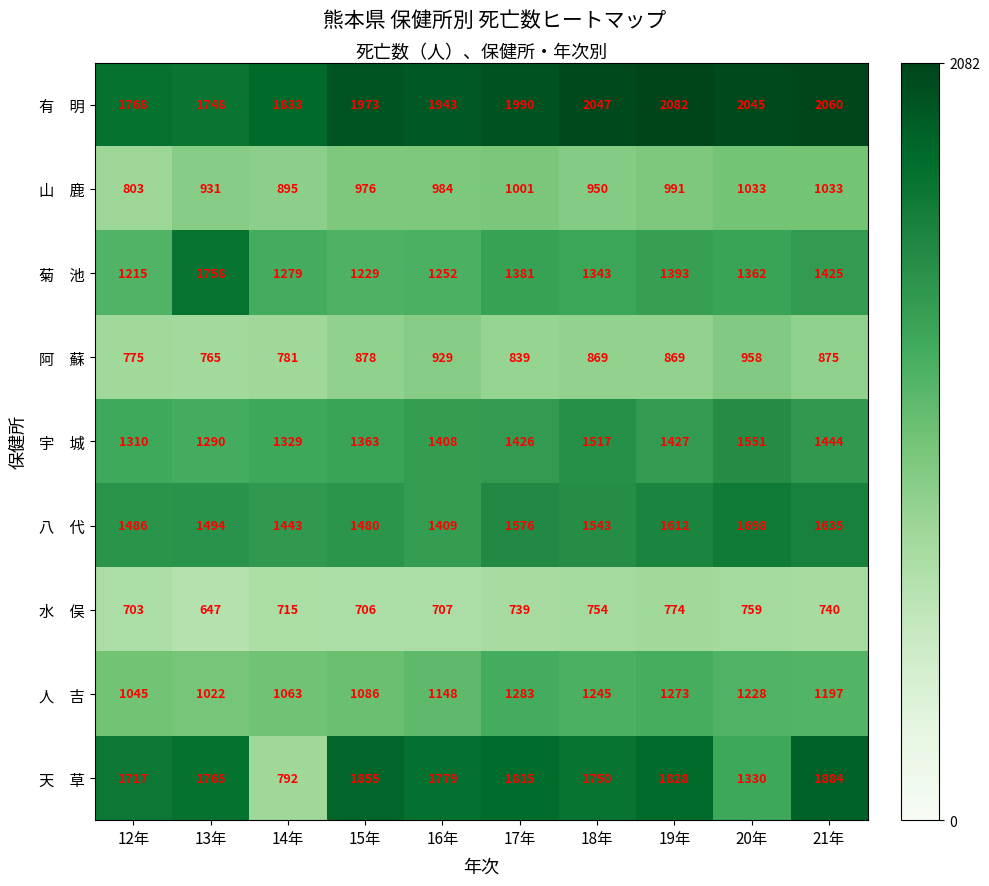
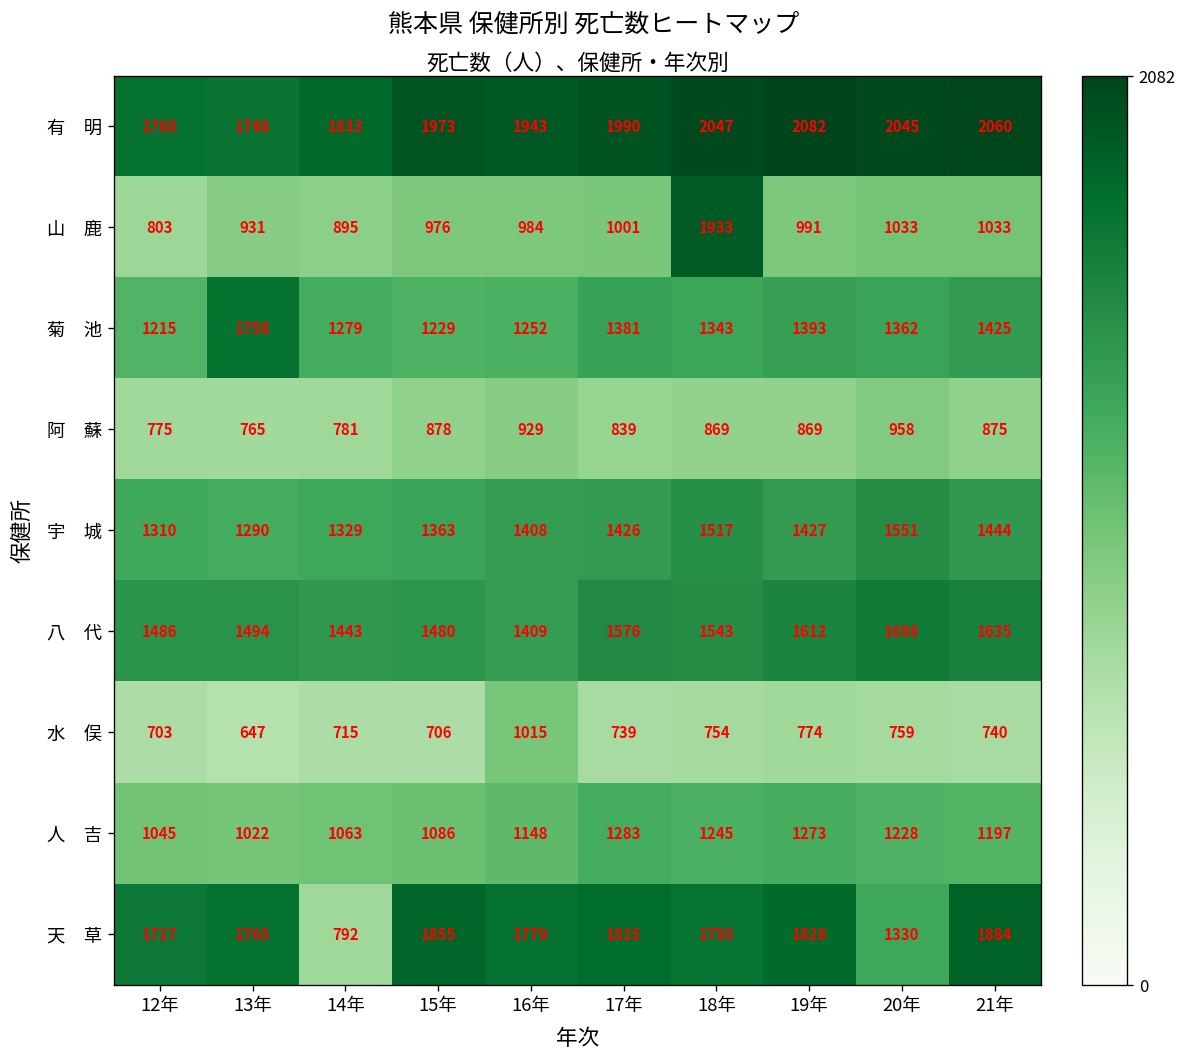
山 鹿, 18年: 950 -> 1933
水 俣, 16年: 707 -> 1015
